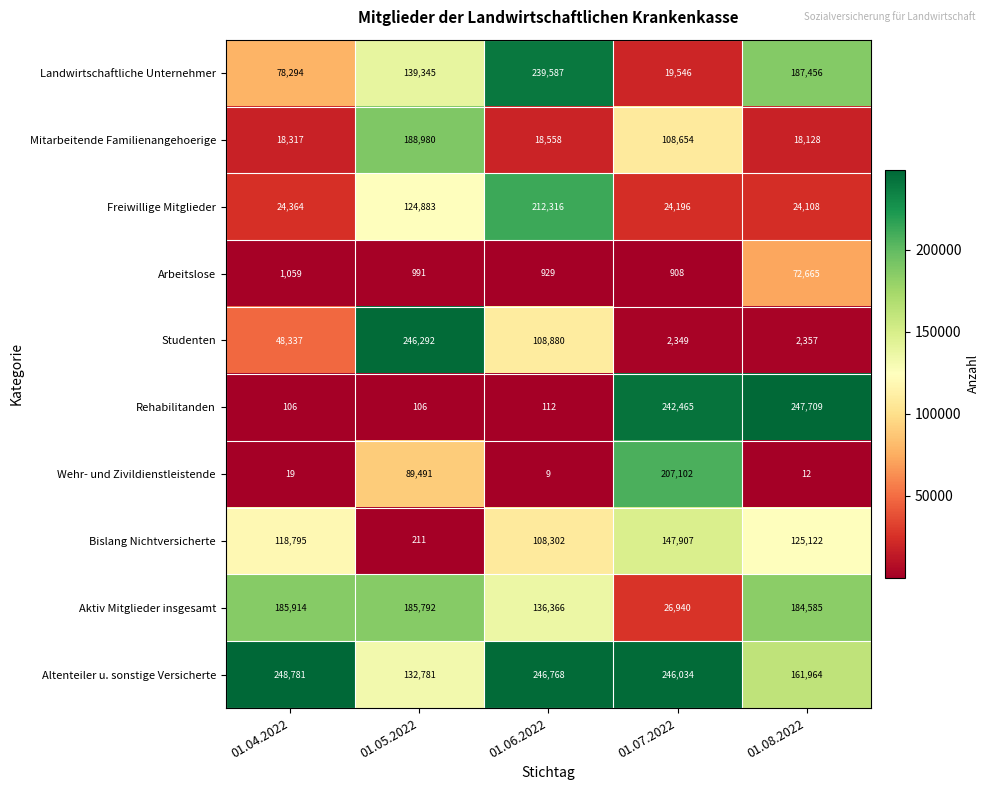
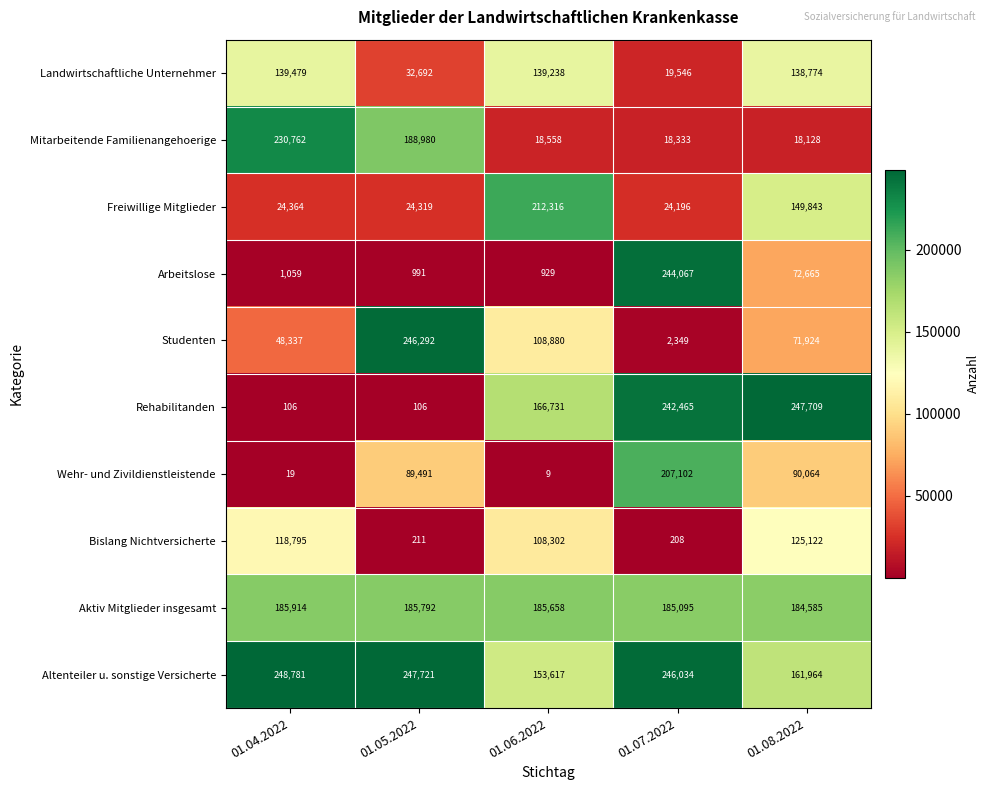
Landwirtschaftliche Unternehmer, 01.04.2022: 78,294 -> 139,479
Landwirtschaftliche Unternehmer, 01.05.2022: 139,345 -> 32,692
Landwirtschaftliche Unternehmer, 01.06.2022: 239,587 -> 139,238
Landwirtschaftliche Unternehmer, 01.08.2022: 187,456 -> 138,774
Mitarbeitende Familienangehoerige, 01.04.2022: 18,317 -> 230,762
Mitarbeitende Familienangehoerige, 01.07.2022: 108,654 -> 18,333
Freiwillige Mitglieder, 01.05.2022: 124,883 -> 24,319
Freiwillige Mitglieder, 01.08.2022: 24,108 -> 149,843
Arbeitslose, 01.07.2022: 908 -> 244,067
Studenten, 01.08.2022: 2,357 -> 71,924
Rehabilitanden, 01.06.2022: 112 -> 166,731
Wehr- und Zivildienstleistende, 01.08.2022: 12 -> 90,064
Bislang Nichtversicherte, 01.07.2022: 147,907 -> 208
Aktiv Mitglieder insgesamt, 01.06.2022: 136,366 -> 185,658
Aktiv Mitglieder insgesamt, 01.07.2022: 26,940 -> 185,095
Altenteiler u. sonstige Versicherte, 01.05.2022: 132,781 -> 247,721
Altenteiler u. sonstige Versicherte, 01.06.2022: 246,768 -> 153,617
